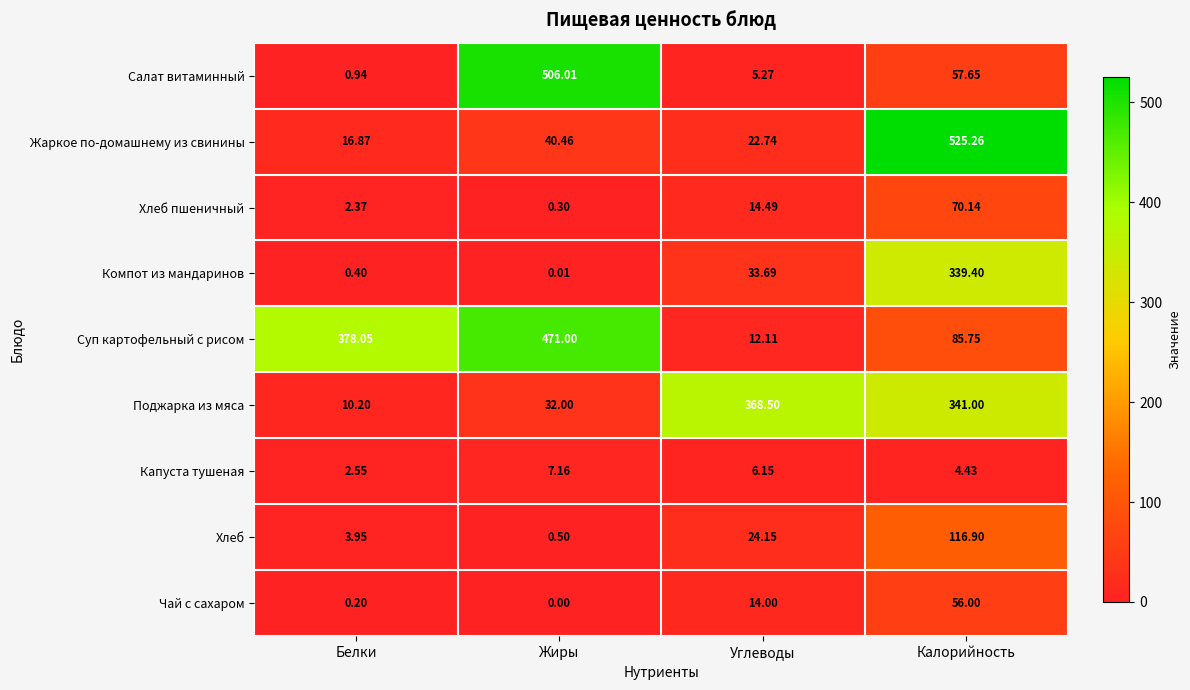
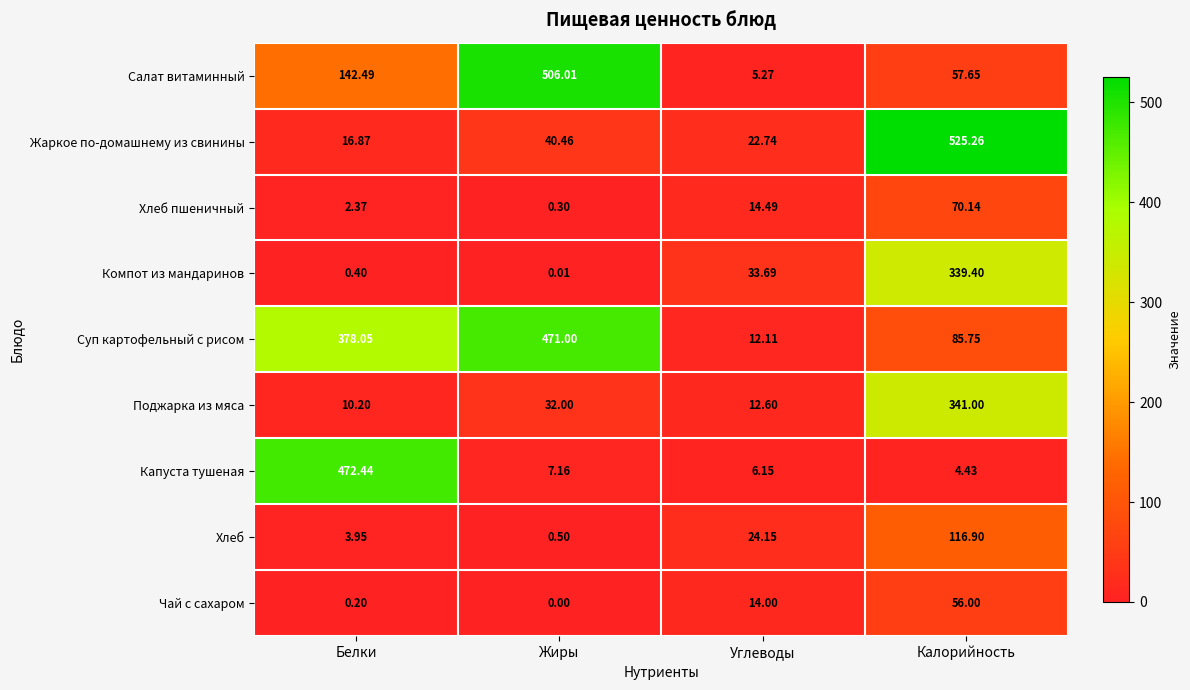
Салат витаминный, Белки: 0.94 -> 142.49
Поджарка из мяса, Углеводы: 368.50 -> 12.60
Капуста тушеная, Белки: 2.55 -> 472.44
